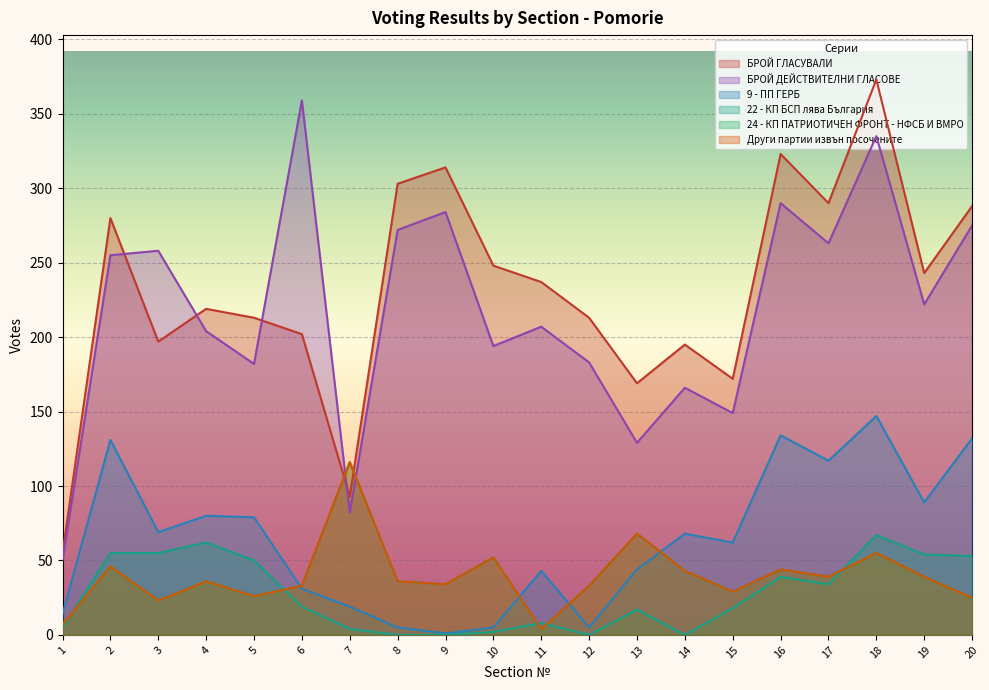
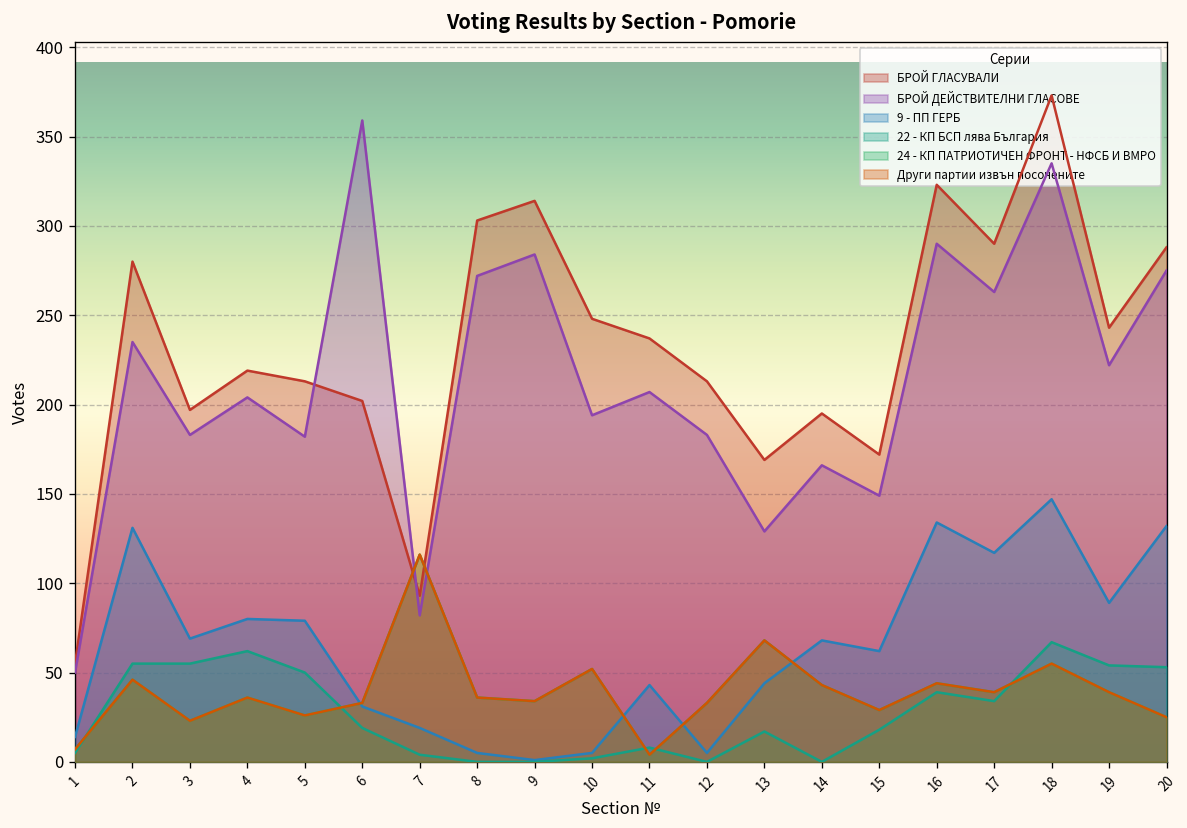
БРОЙ ДЕЙСТВИТЕЛНИ ГЛАСОВЕ, 2: 255 -> 235
БРОЙ ДЕЙСТВИТЕЛНИ ГЛАСОВЕ, 3: 258 -> 183
